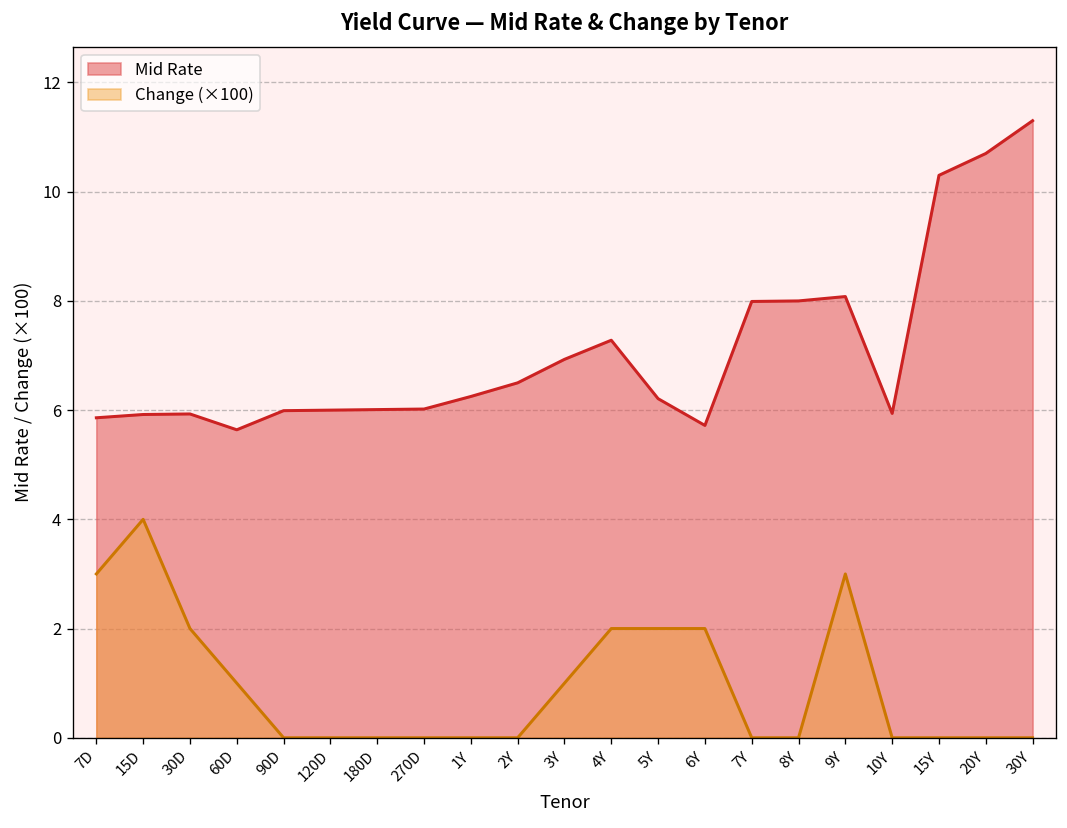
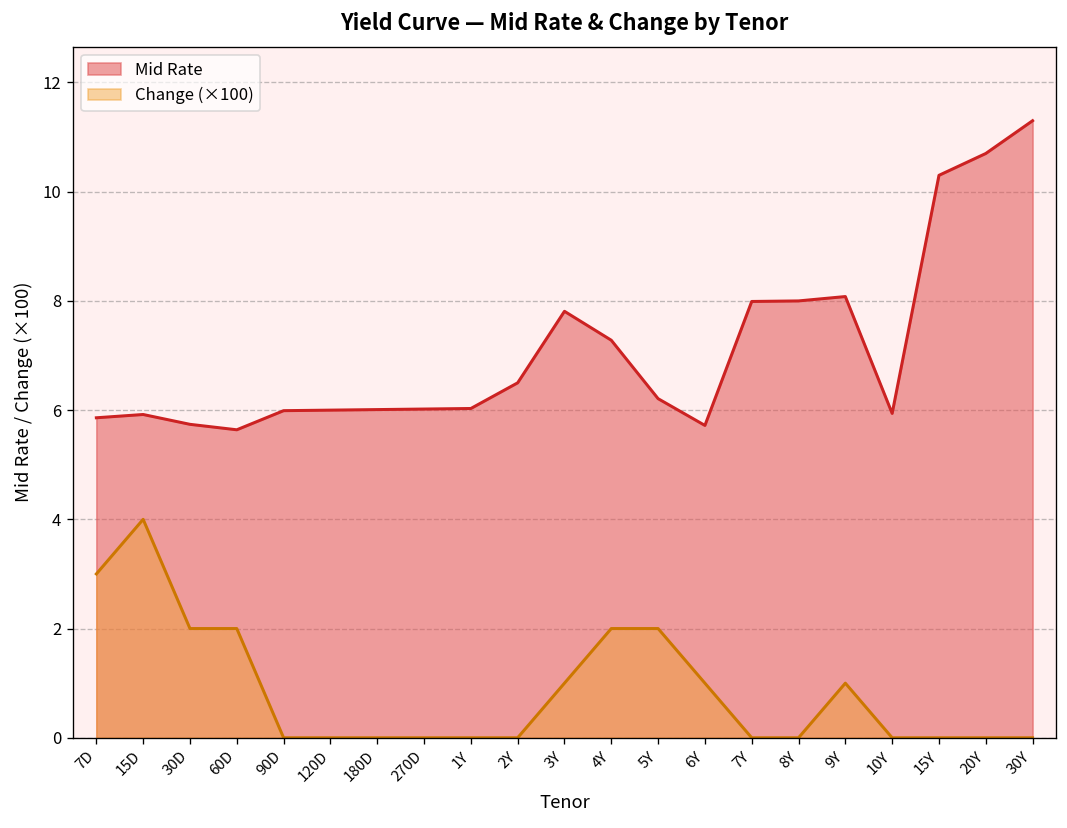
Mid Rate, 30D: 5.9 -> 5.7
Change (×100), 60D: 1.0 -> 2.0
Mid Rate, 1Y: 6.3 -> 6.0
Mid Rate, 3Y: 6.9 -> 7.8
Change (×100), 6Y: 2.0 -> 1.0
Change (×100), 9Y: 3.0 -> 1.0
